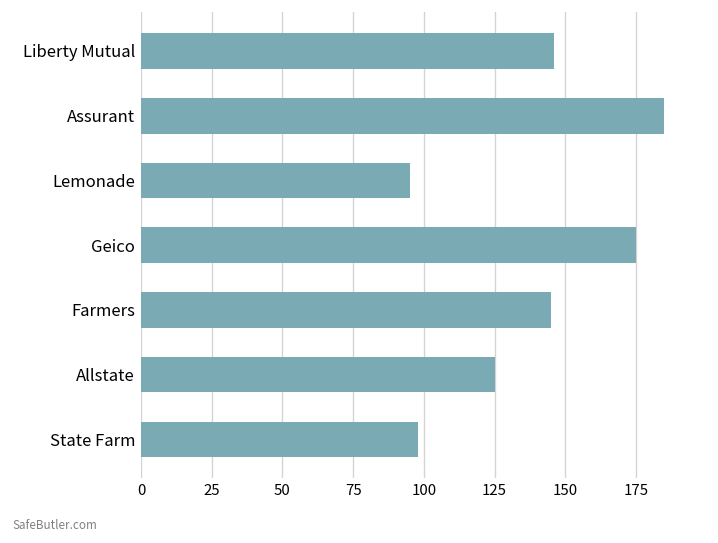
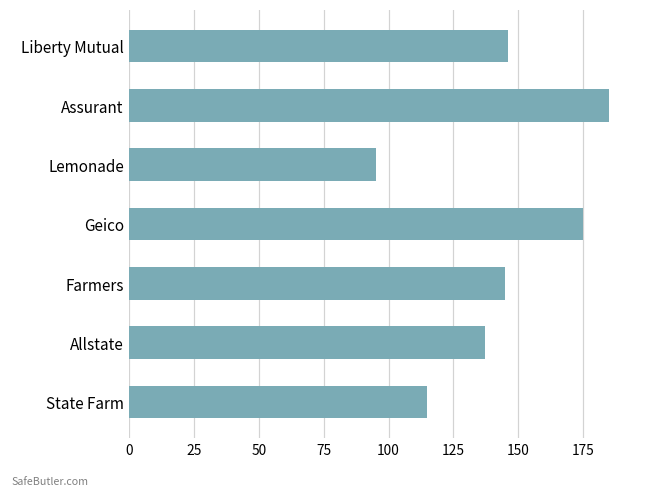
Allstate: 125 -> 137
State Farm: 98 -> 115
